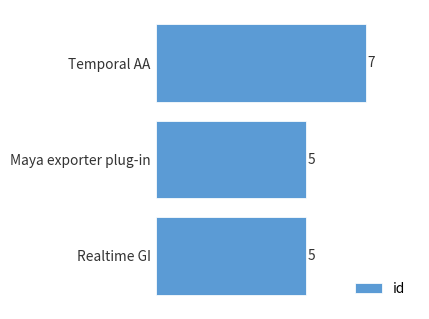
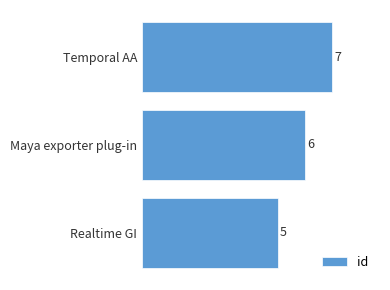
Maya exporter plug-in: 5 -> 6
